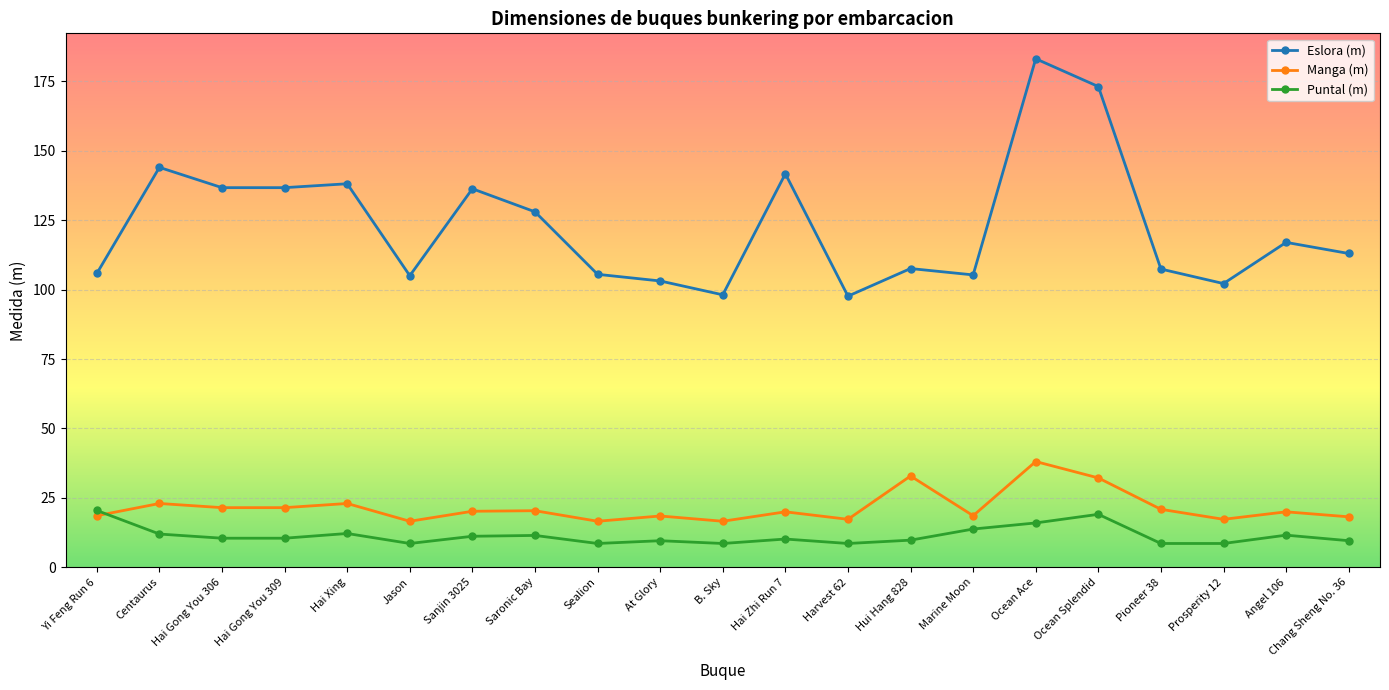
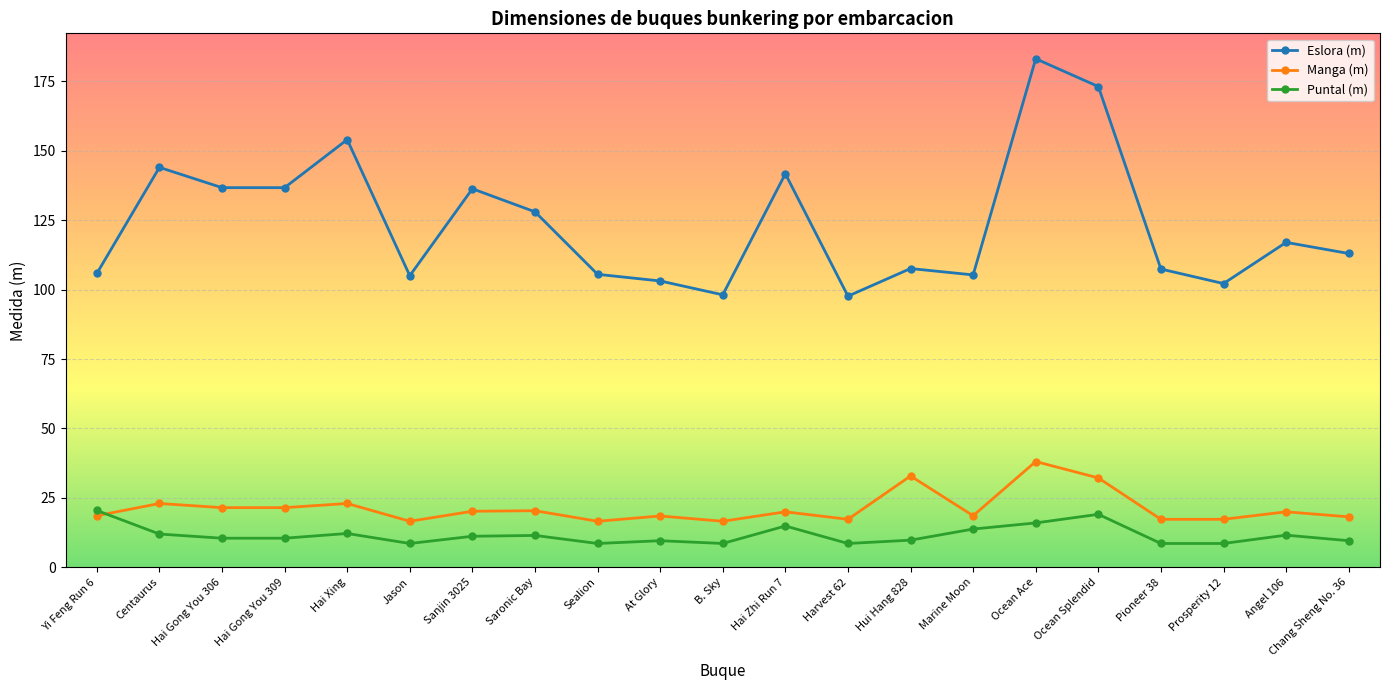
Eslora (m), Hai Xing: 138 -> 154
Puntal (m), Hai Zhi Run 7: 10 -> 15
Manga (m), Pioneer 38: 21 -> 17
